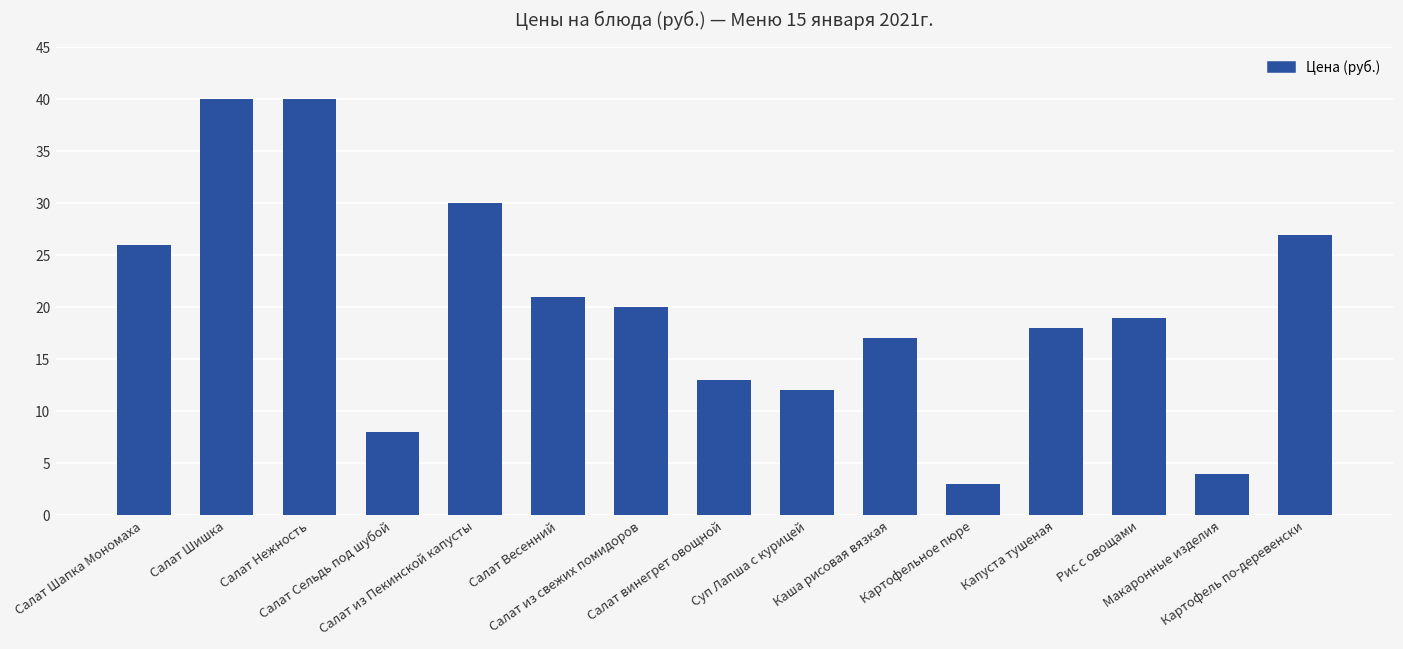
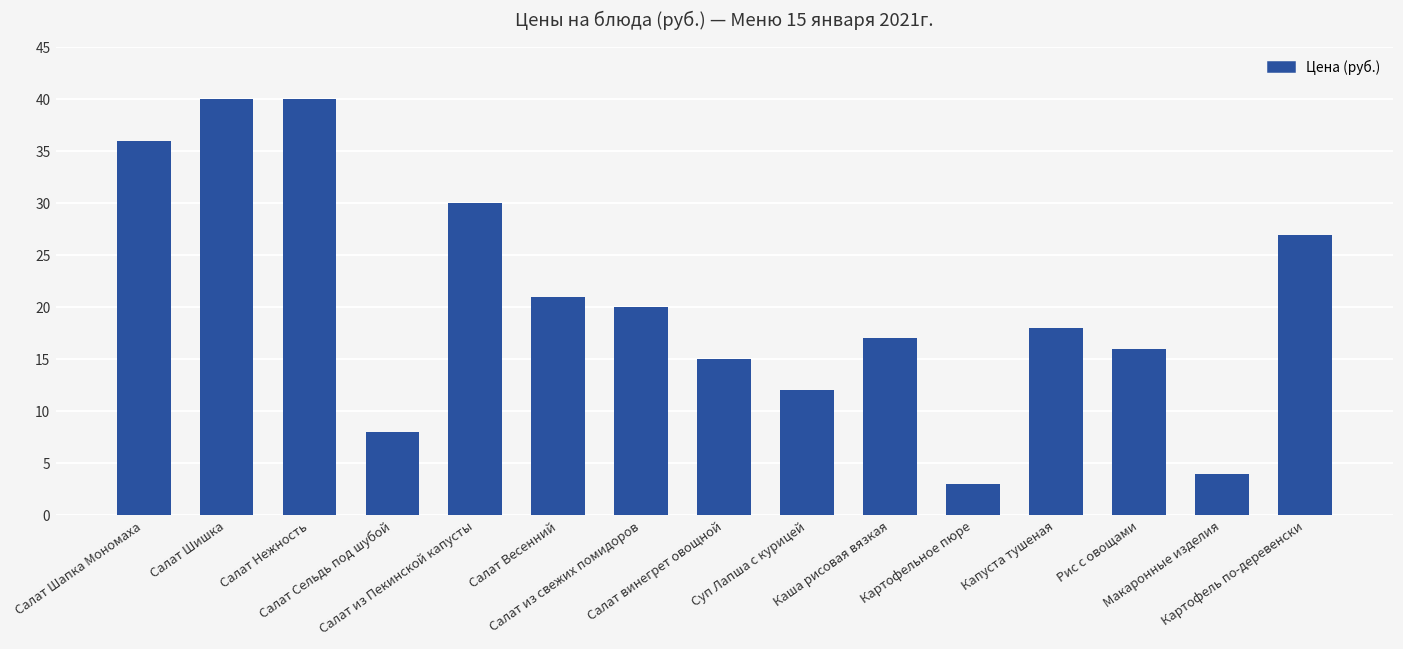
Салат Шапка Мономаха: 26 -> 36
Салат винегрет овощной: 13 -> 15
Рис с овощами: 19 -> 16
